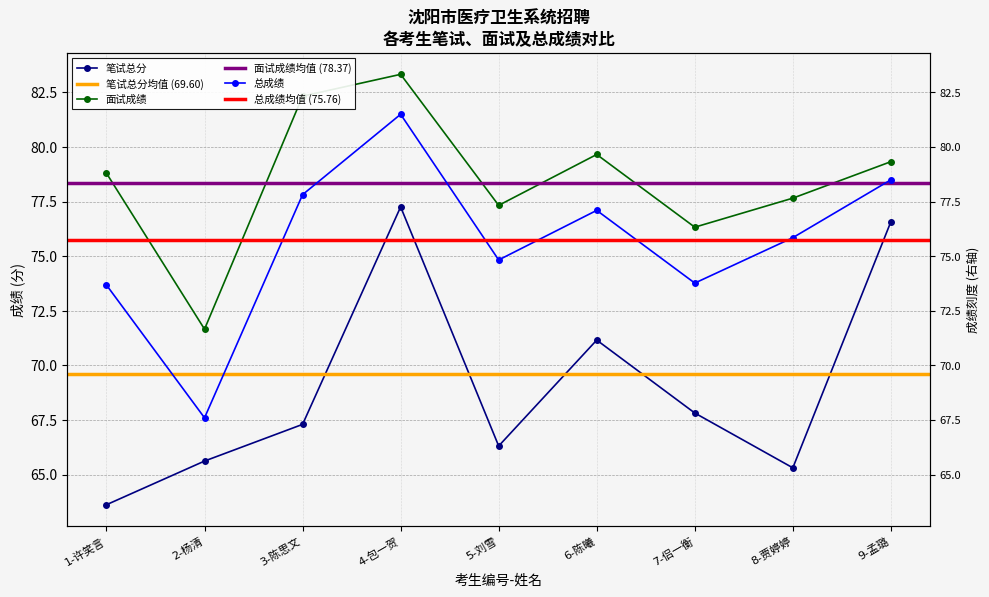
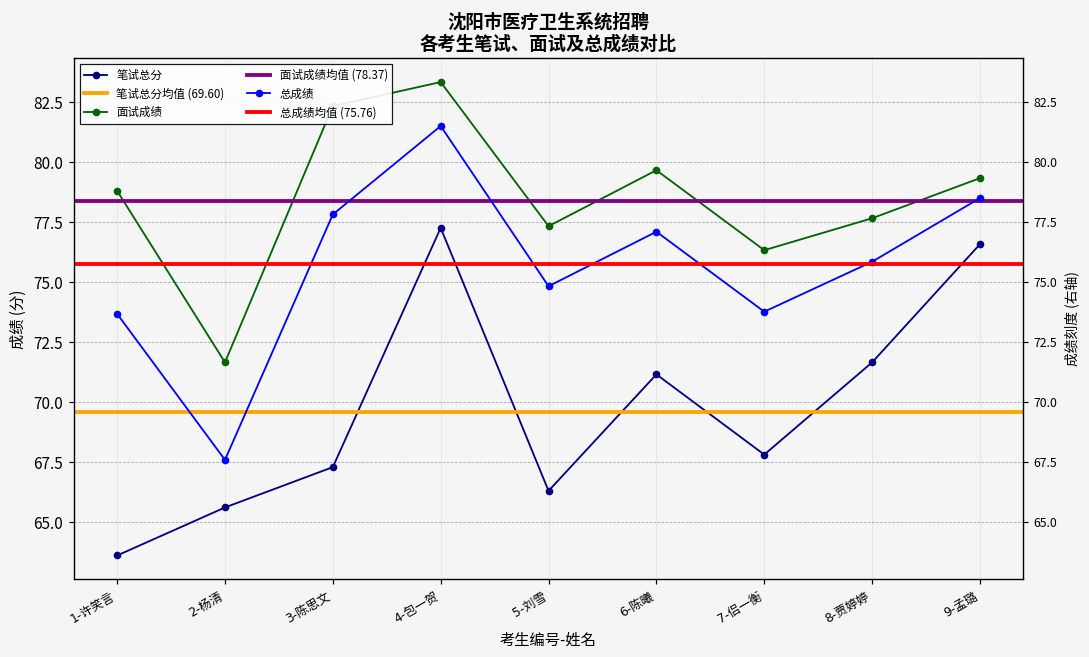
笔试总分, 8-贾婷婷: 65.3 -> 71.7
